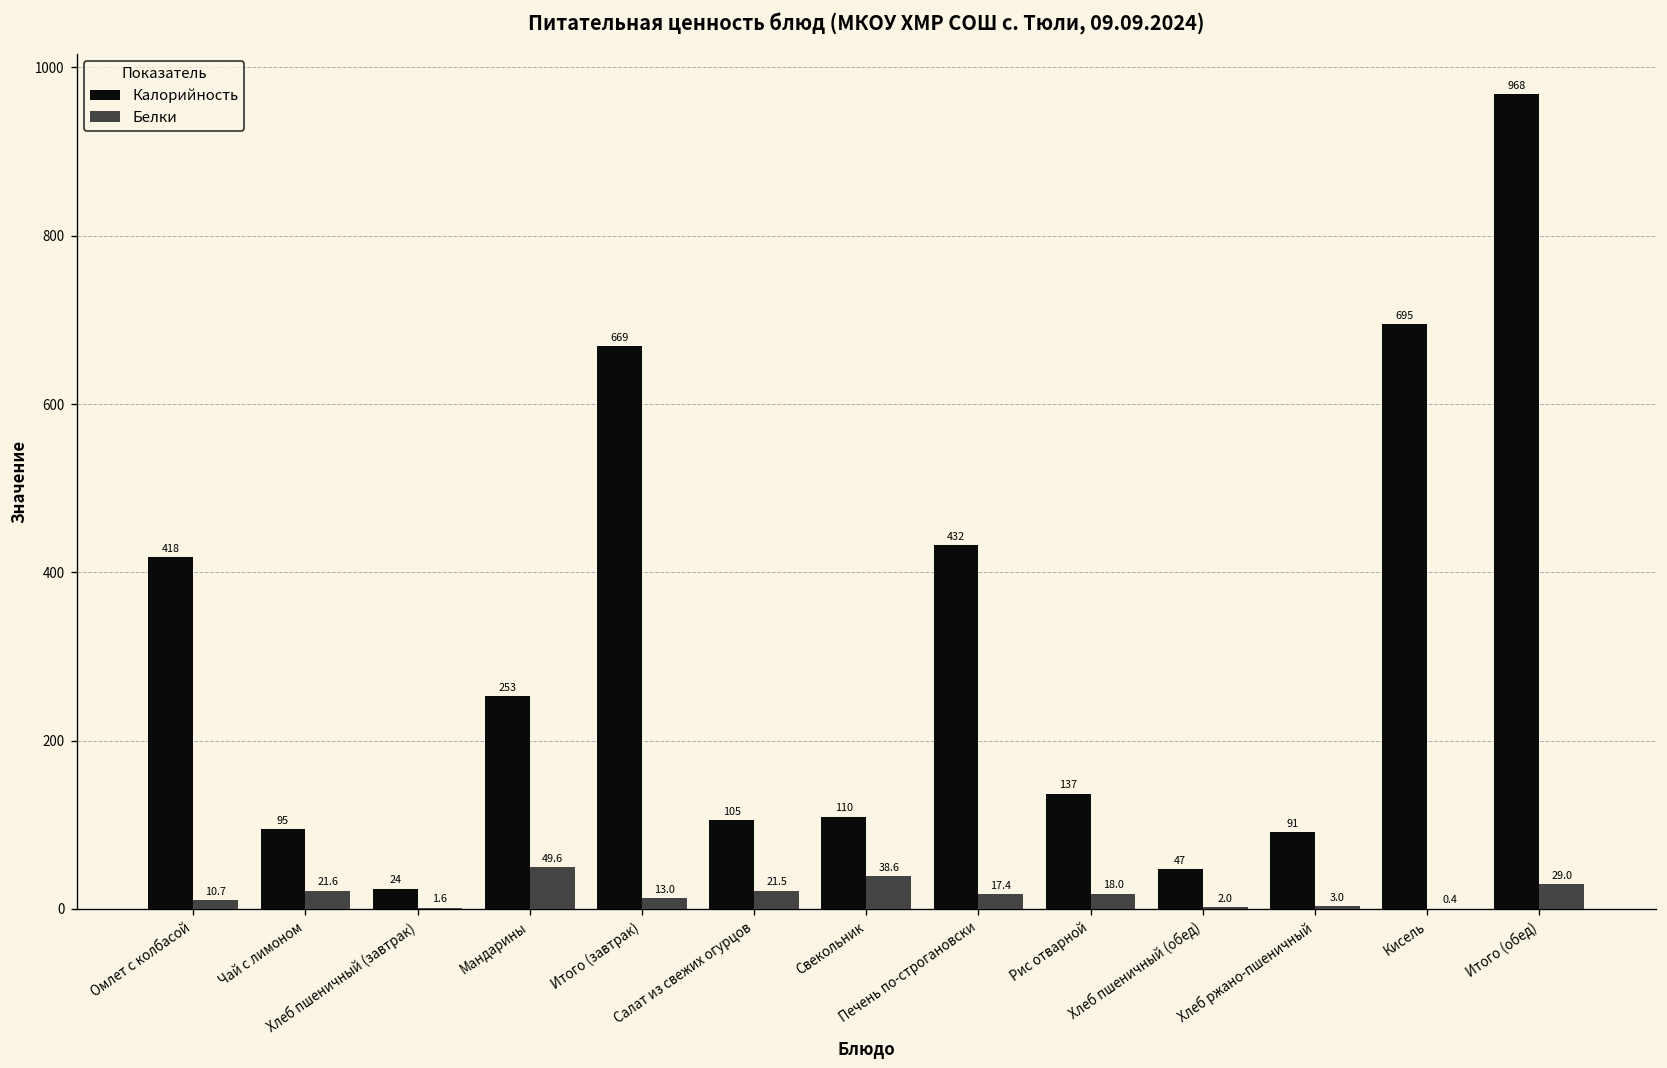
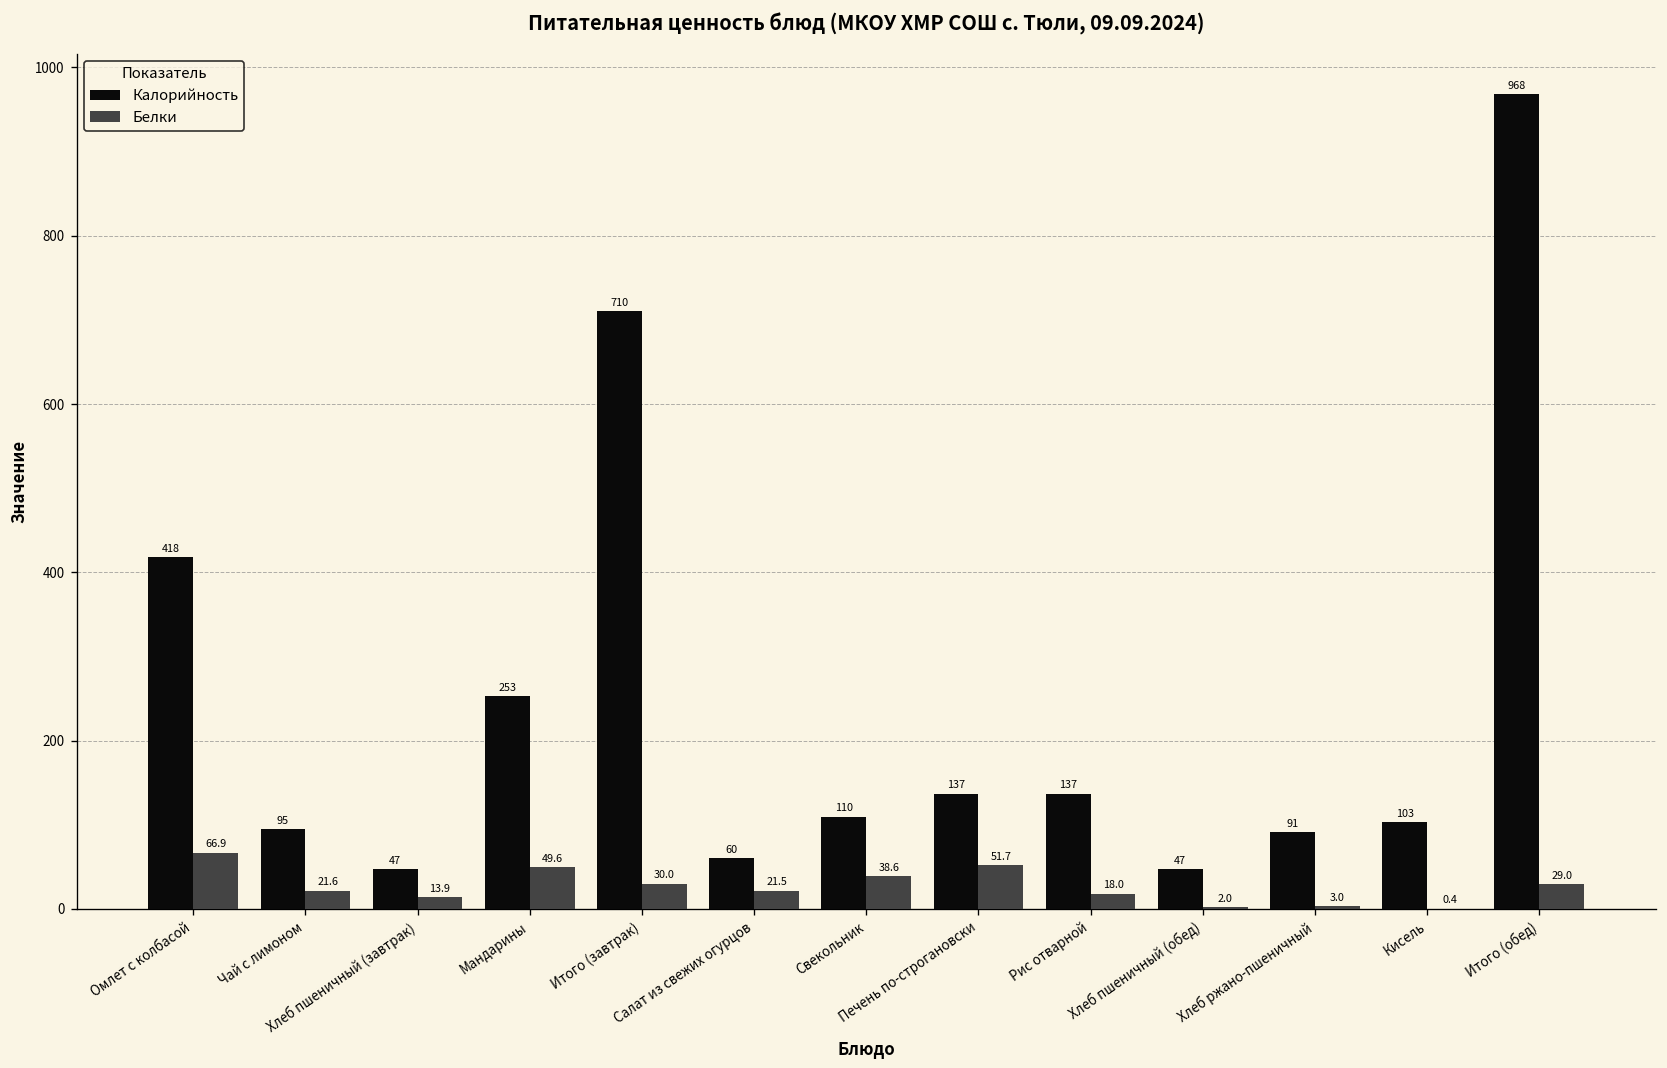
Белки, Омлет с колбасой: 10.7 -> 66.9
Калорийность, Хлеб пшеничный (завтрак): 24 -> 47
Белки, Хлеб пшеничный (завтрак): 1.6 -> 13.9
Калорийность, Итого (завтрак): 669 -> 710
Белки, Итого (завтрак): 13.0 -> 30.0
Калорийность, Салат из свежих огурцов: 105 -> 60
Калорийность, Печень по-строгановски: 432 -> 137
Белки, Печень по-строгановски: 17.4 -> 51.7
Калорийность, Кисель: 695 -> 103
